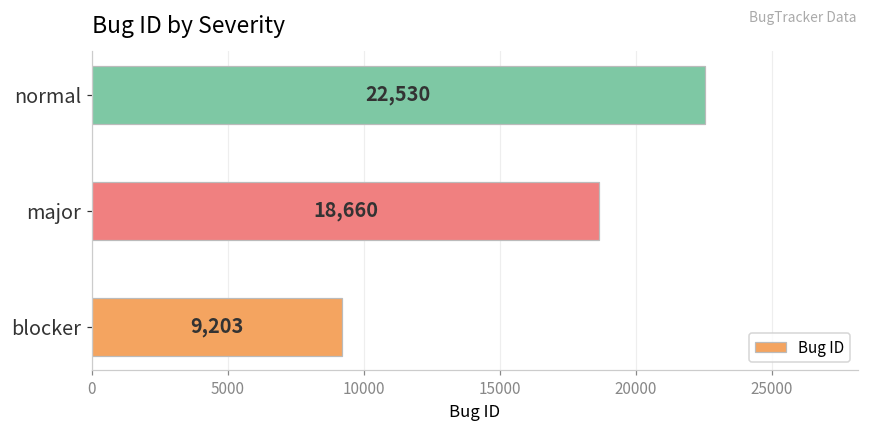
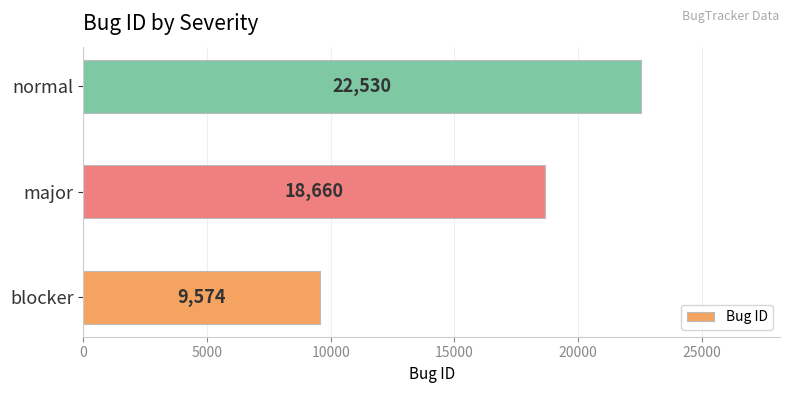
blocker: 9,203 -> 9,574
